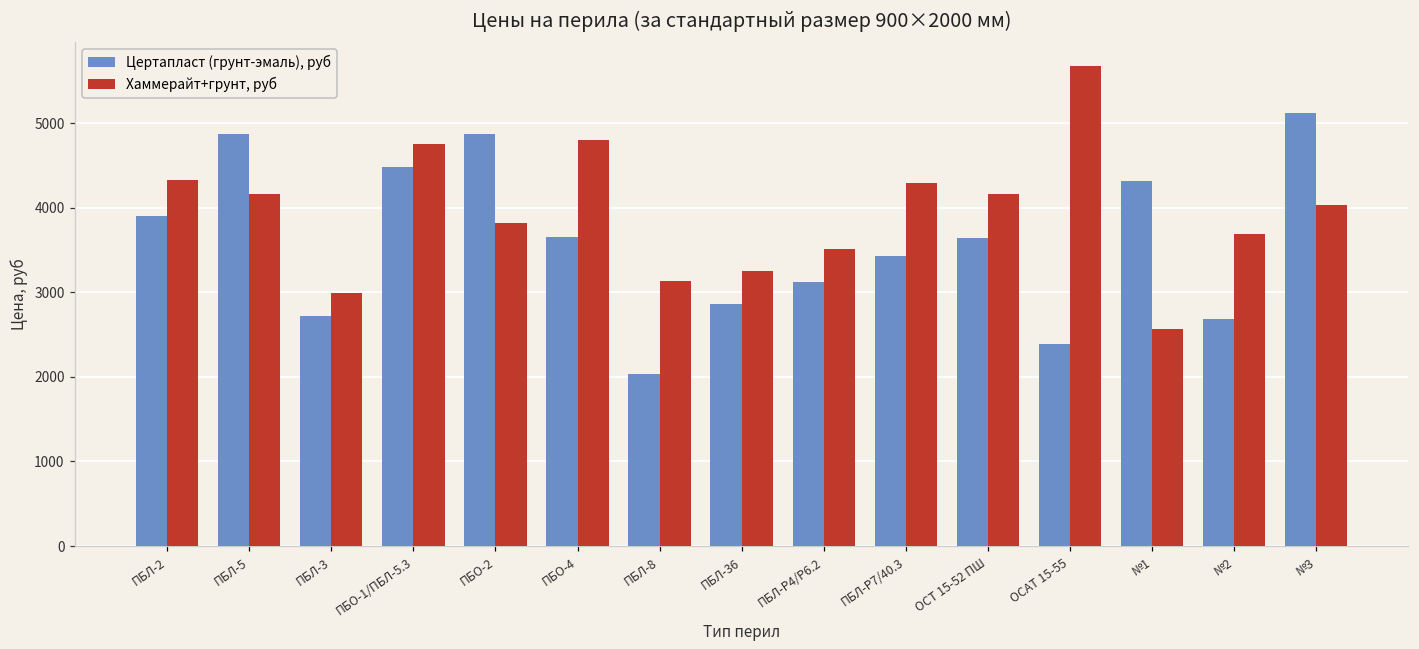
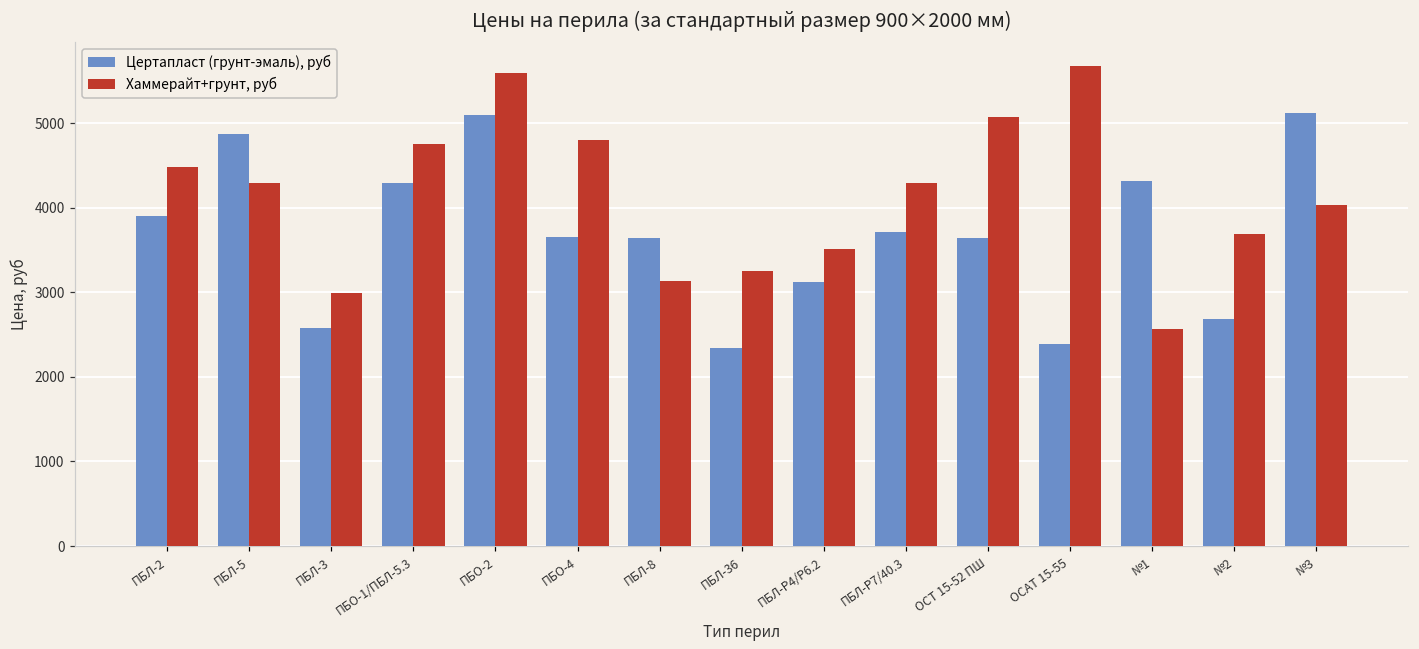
Хаммерайт+грунт, руб, ПБЛ-2: 4300 -> 4500
Хаммерайт+грунт, руб, ПБЛ-5: 4200 -> 4300
Цертапласт (грунт-эмаль), руб, ПБЛ-3: 2700 -> 2600
Цертапласт (грунт-эмаль), руб, ПБО-1/ПБЛ-5.3: 4500 -> 4300
Цертапласт (грунт-эмаль), руб, ПБО-2: 4900 -> 5100
Хаммерайт+грунт, руб, ПБО-2: 3800 -> 5600
Цертапласт (грунт-эмаль), руб, ПБЛ-8: 2000 -> 3600
Цертапласт (грунт-эмаль), руб, ПБЛ-36: 2900 -> 2300
Цертапласт (грунт-эмаль), руб, ПБЛ-Р7/40.3: 3400 -> 3700
Хаммерайт+грунт, руб, ОСТ 15-52 ПШ: 4200 -> 5100
